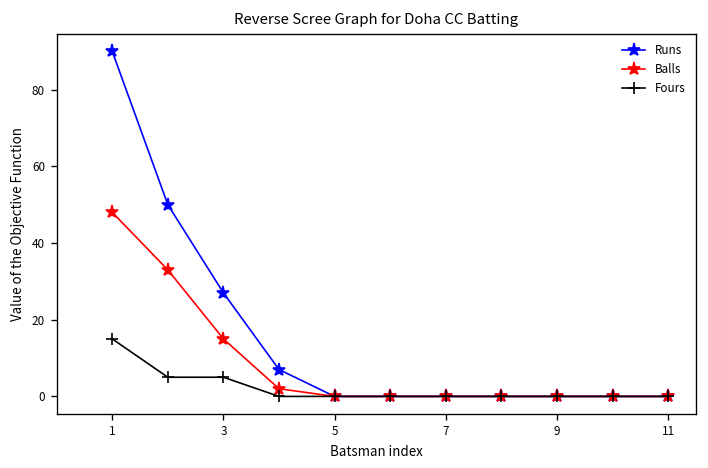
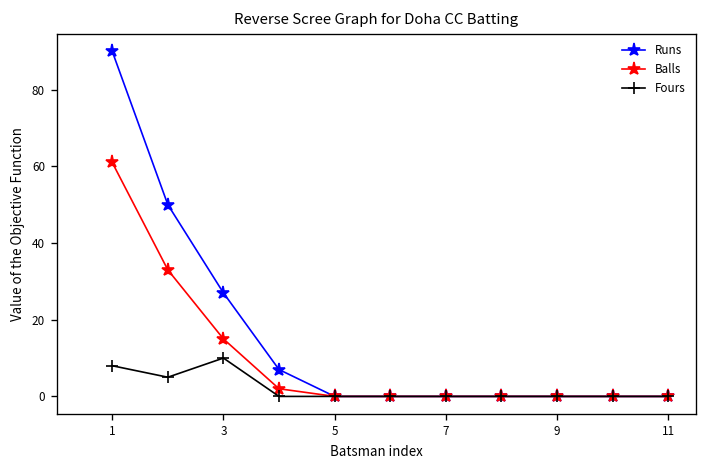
Balls, 1: 48 -> 61
Fours, 1: 15 -> 8
Fours, 3: 5 -> 10
